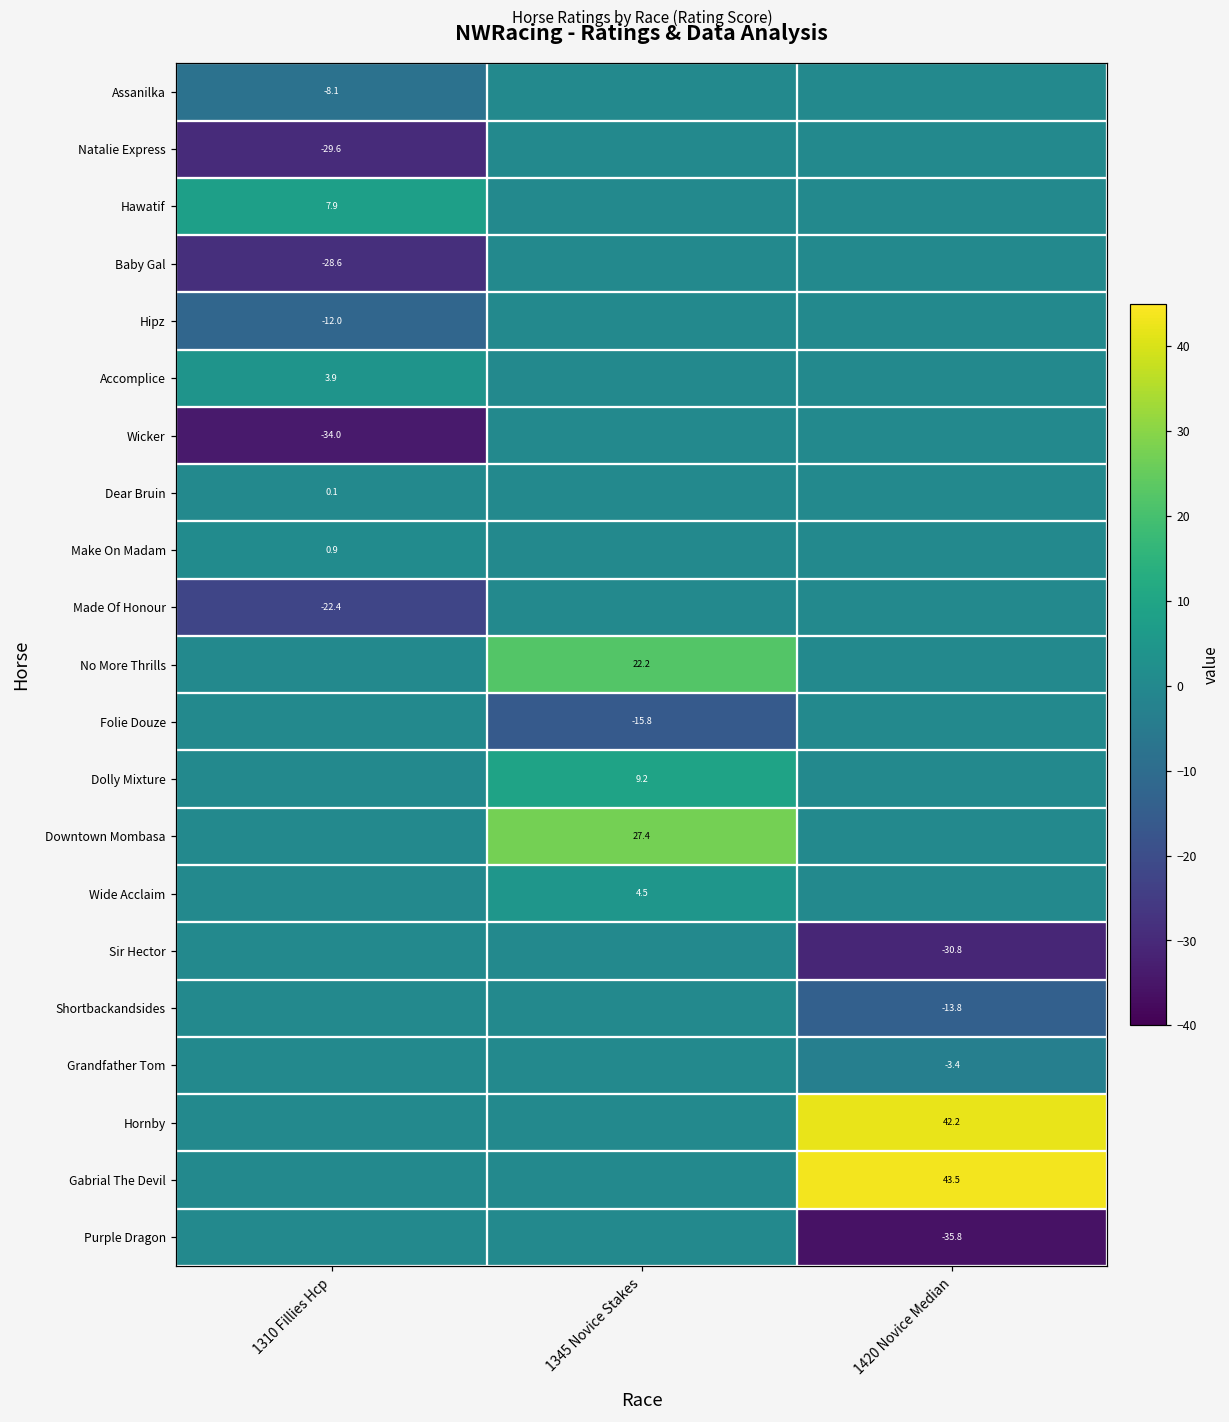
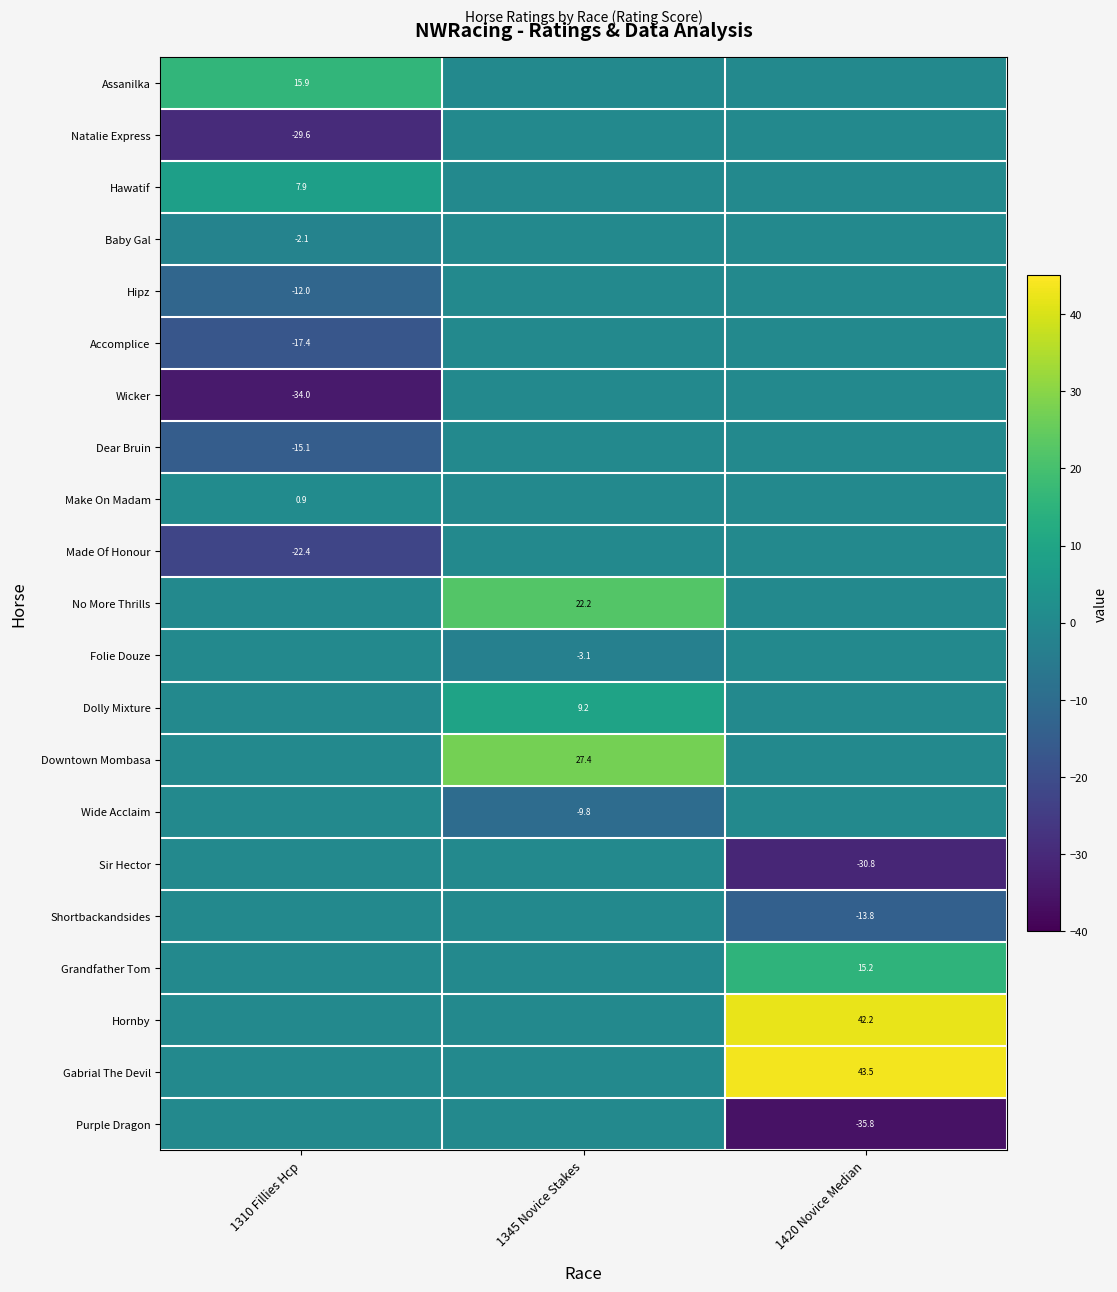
Assanilka, 1310 Fillies Hcp: -8.1 -> 15.9
Baby Gal, 1310 Fillies Hcp: -28.6 -> -2.1
Accomplice, 1310 Fillies Hcp: 3.9 -> -17.4
Dear Bruin, 1310 Fillies Hcp: 0.1 -> -15.1
Folie Douze, 1345 Novice Stakes: -15.8 -> -3.1
Wide Acclaim, 1345 Novice Stakes: 4.5 -> -9.8
Grandfather Tom, 1420 Novice Median: -3.4 -> 15.2
